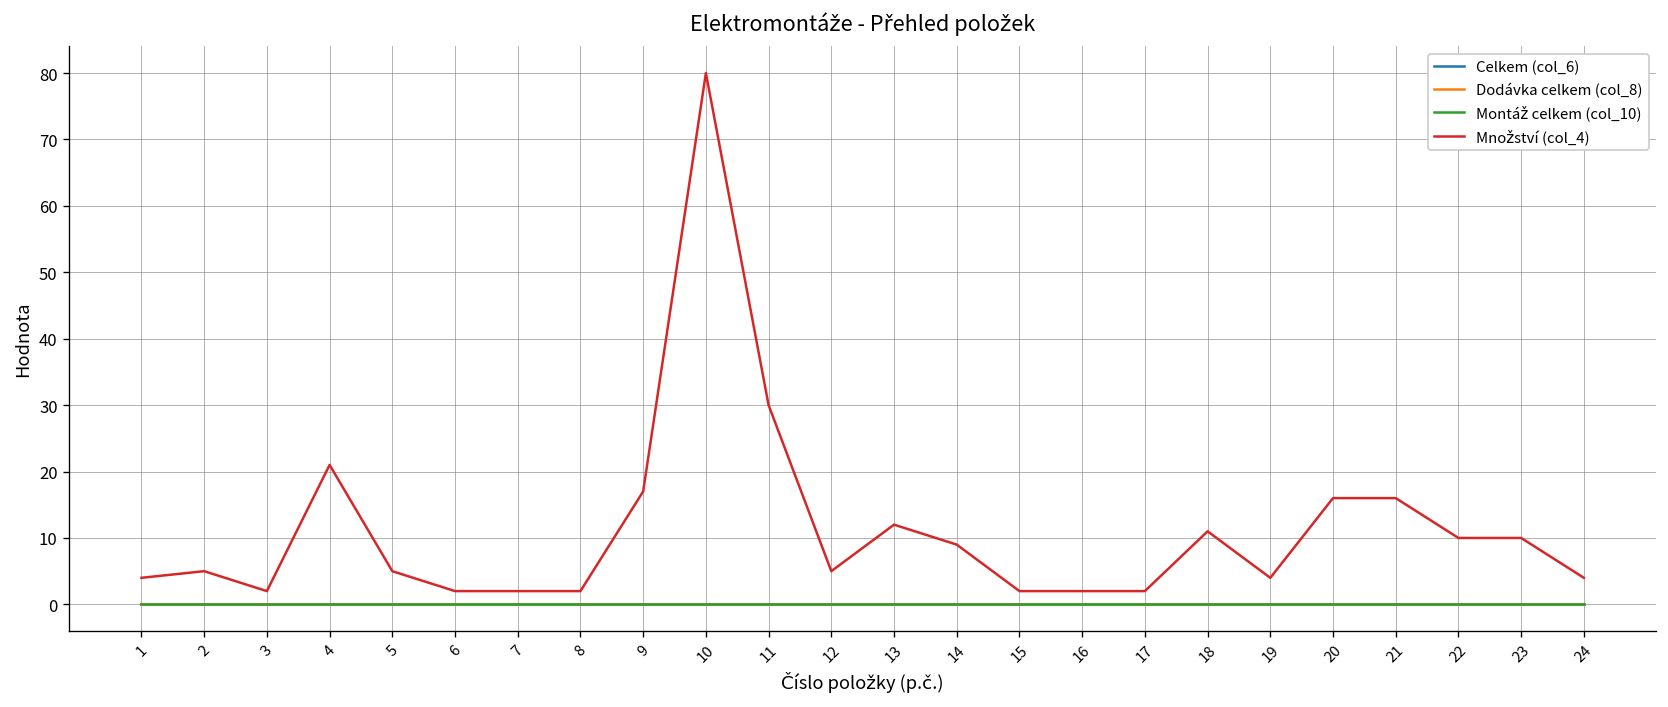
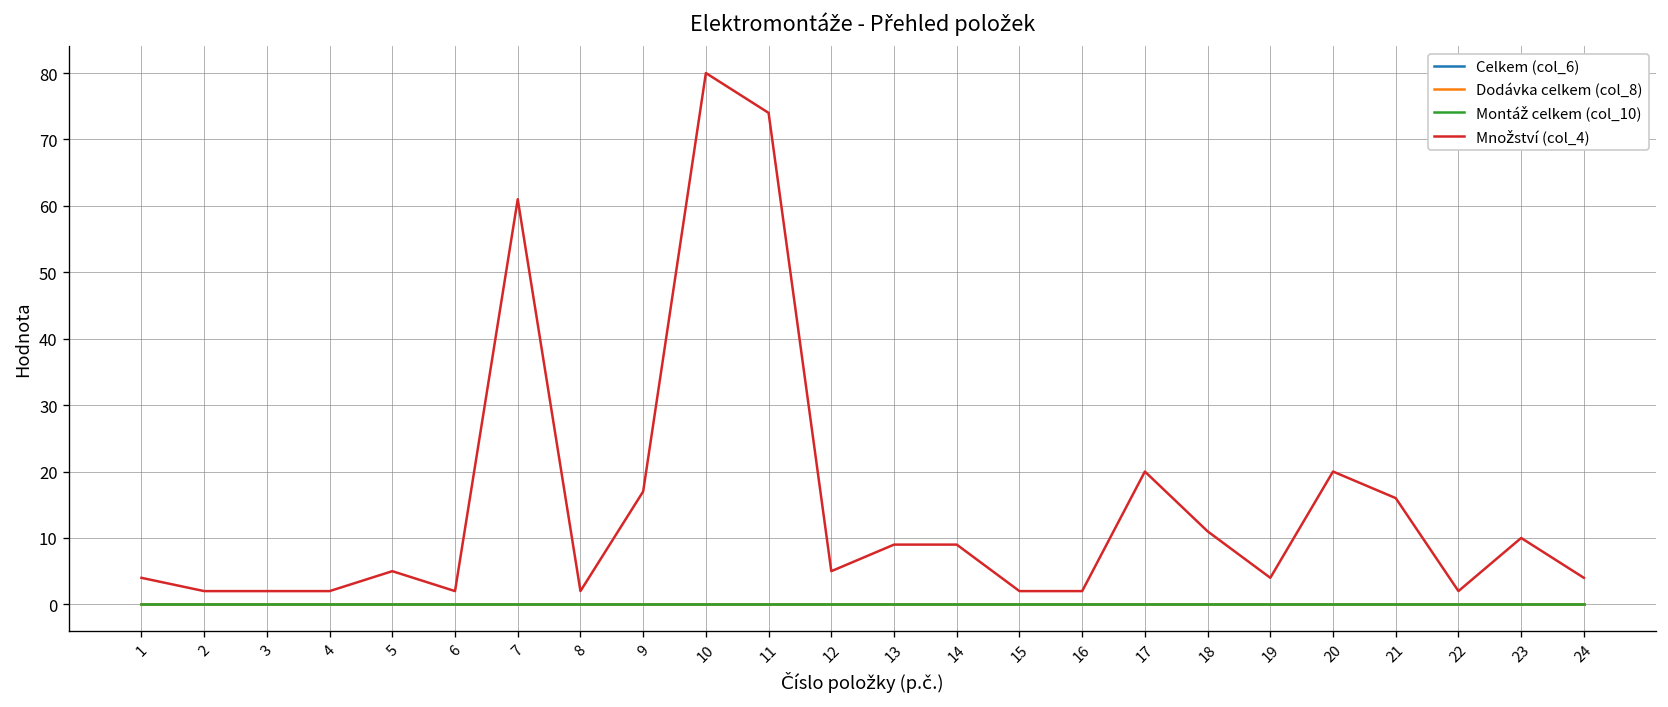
Množství (col_4), 2: 5 -> 2
Množství (col_4), 4: 21 -> 2
Množství (col_4), 7: 2 -> 61
Množství (col_4), 11: 30 -> 74
Množství (col_4), 13: 12 -> 9
Množství (col_4), 17: 2 -> 20
Množství (col_4), 20: 16 -> 20
Množství (col_4), 22: 10 -> 2
